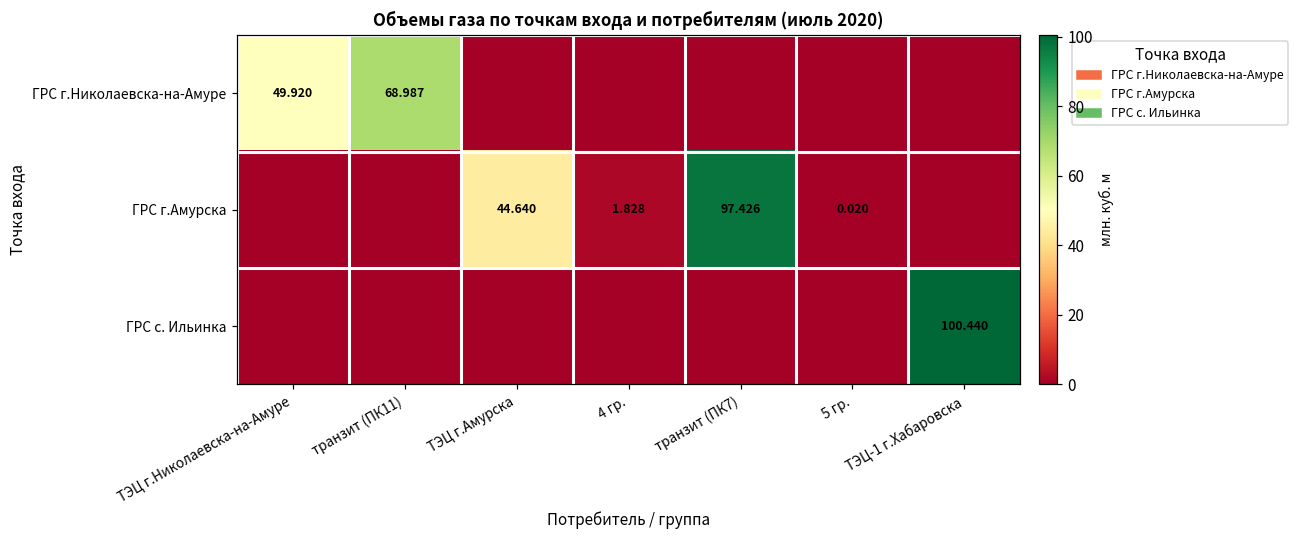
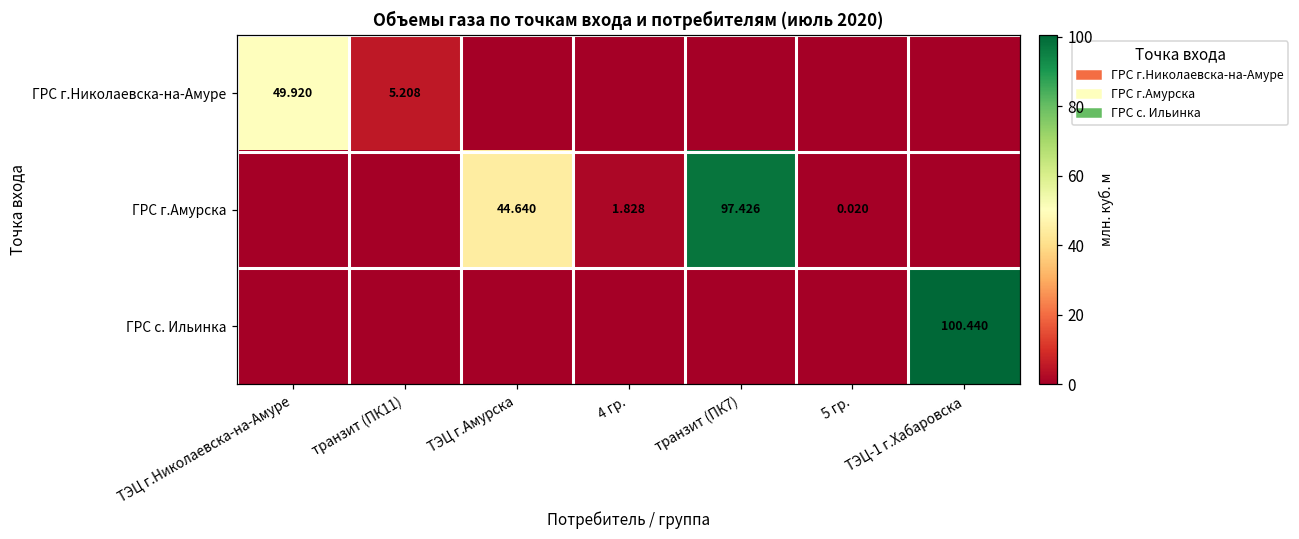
ГРС г.Николаевска-на-Амуре, транзит (ПК11): 68.987 -> 5.208
